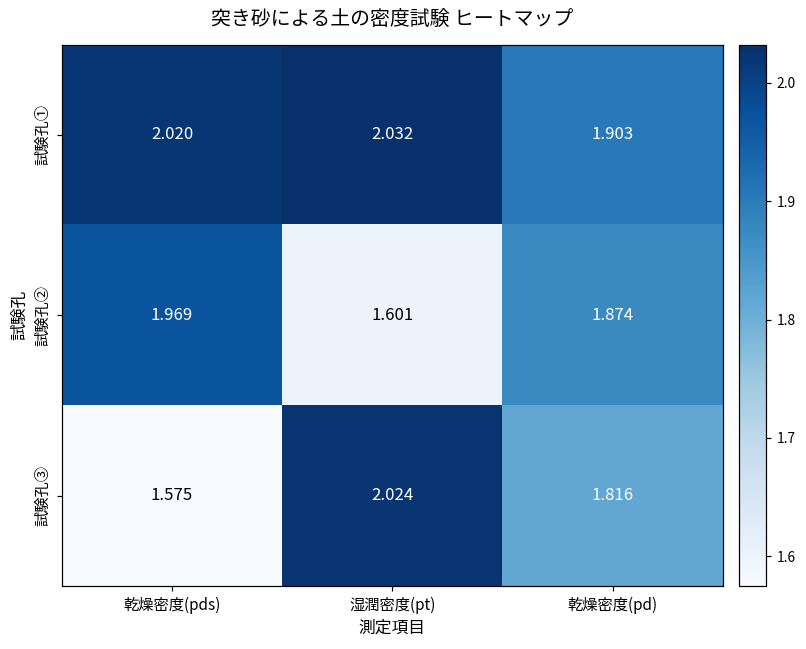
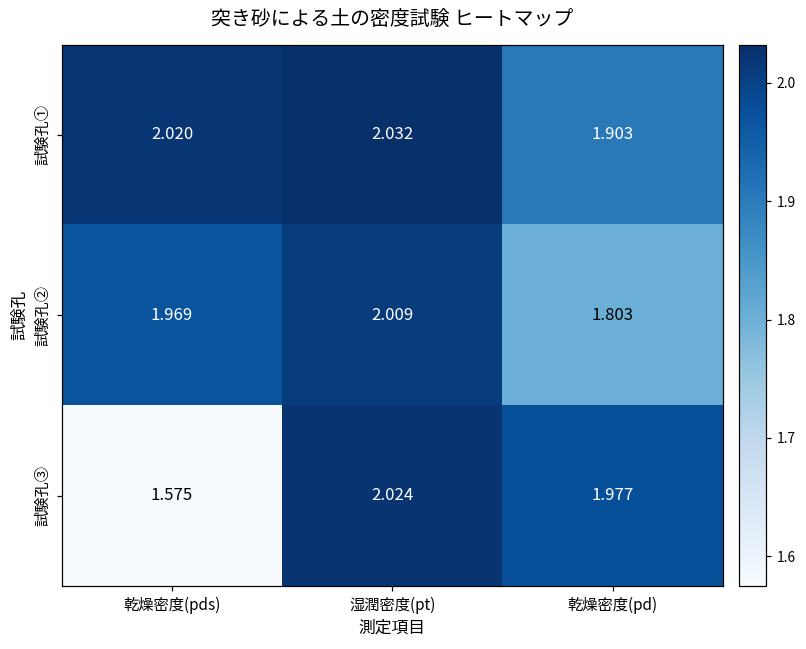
試験孔②, 湿潤密度(pt): 1.601 -> 2.009
試験孔②, 乾燥密度(pd): 1.874 -> 1.803
試験孔③, 乾燥密度(pd): 1.816 -> 1.977
